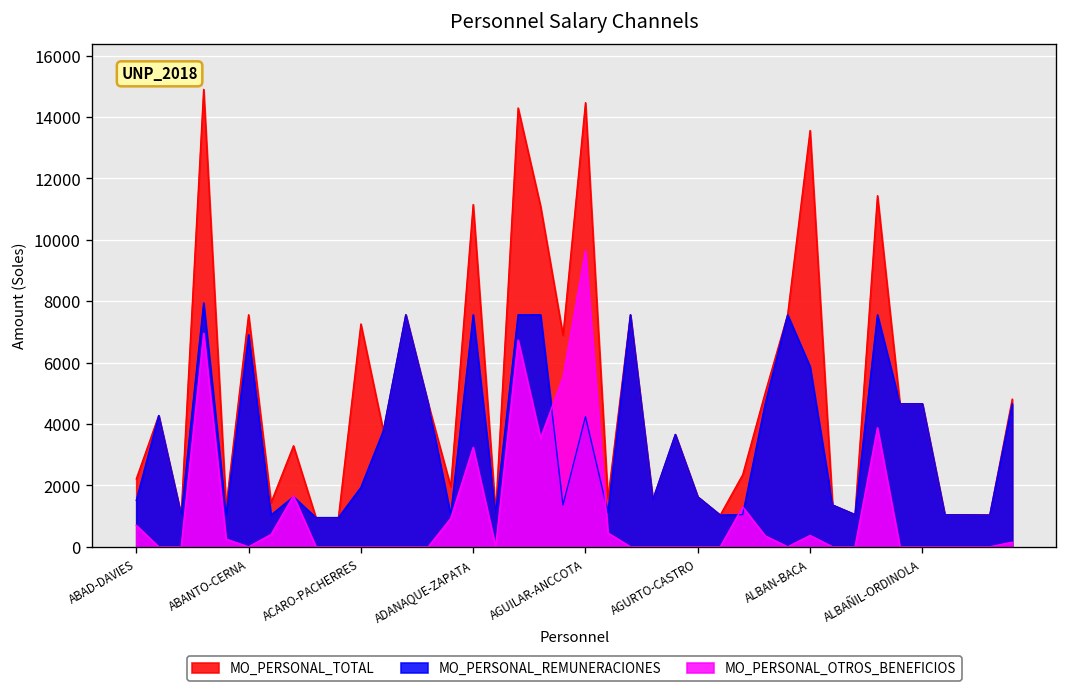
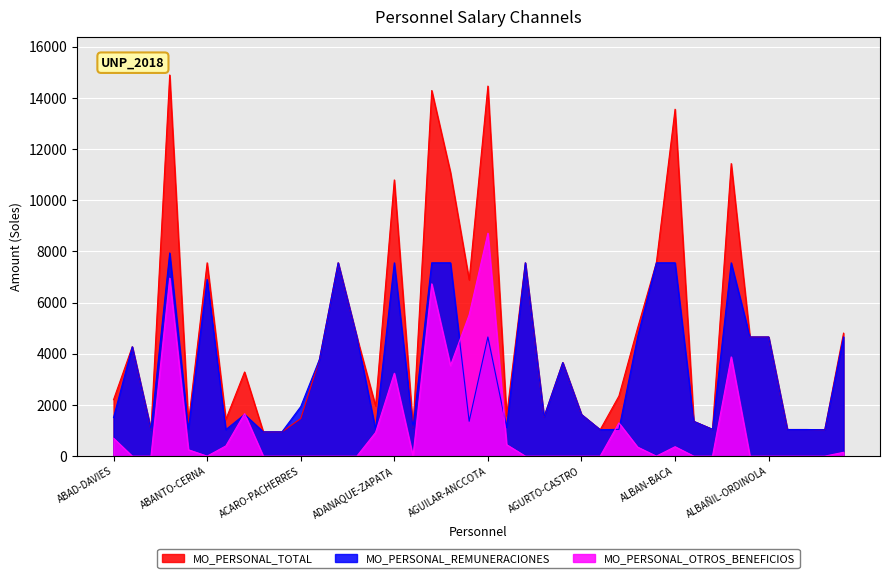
MO_PERSONAL_TOTAL, ACARO-PACHERRES: 7300 -> 1500
MO_PERSONAL_TOTAL, ADANAQUE-ZAPATA: 11100 -> 10800
MO_PERSONAL_REMUNERACIONES, AGUILAR-ANCCOTA: 4200 -> 4700
MO_PERSONAL_OTROS_BENEFICIOS, AGUILAR-ANCCOTA: 9700 -> 8700
MO_PERSONAL_REMUNERACIONES, ALBAN-BACA: 5900 -> 7600
